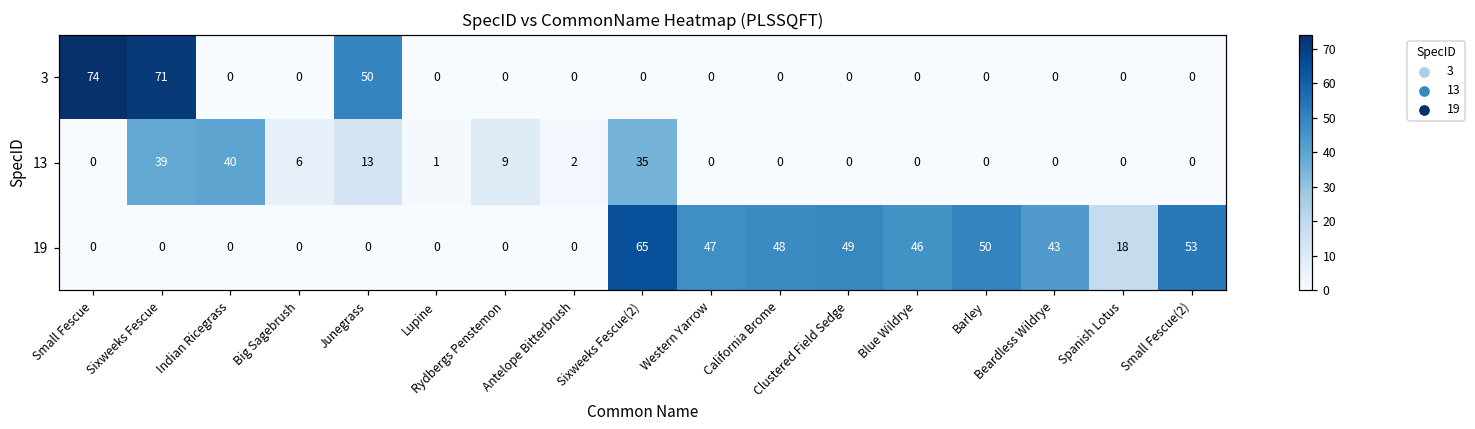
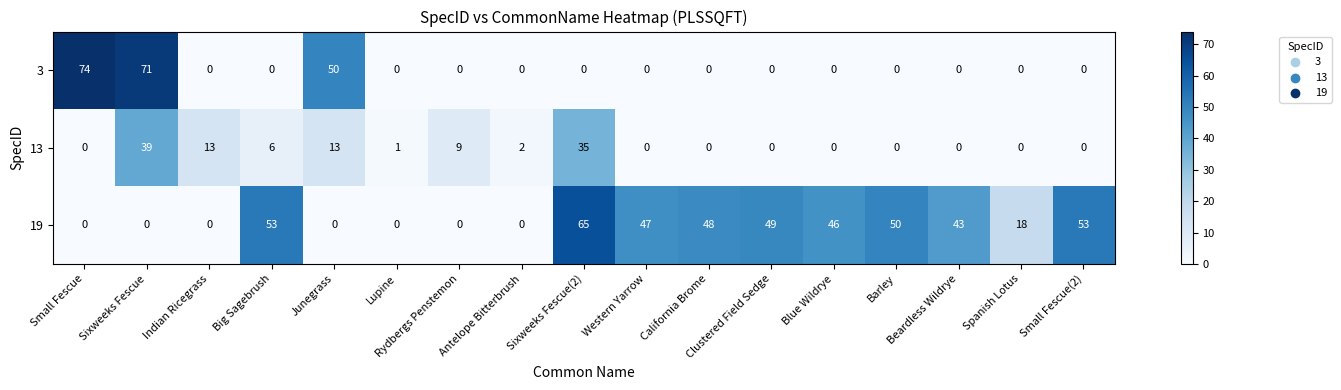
13, Indian Ricegrass: 40 -> 13
19, Big Sagebrush: 0 -> 53
